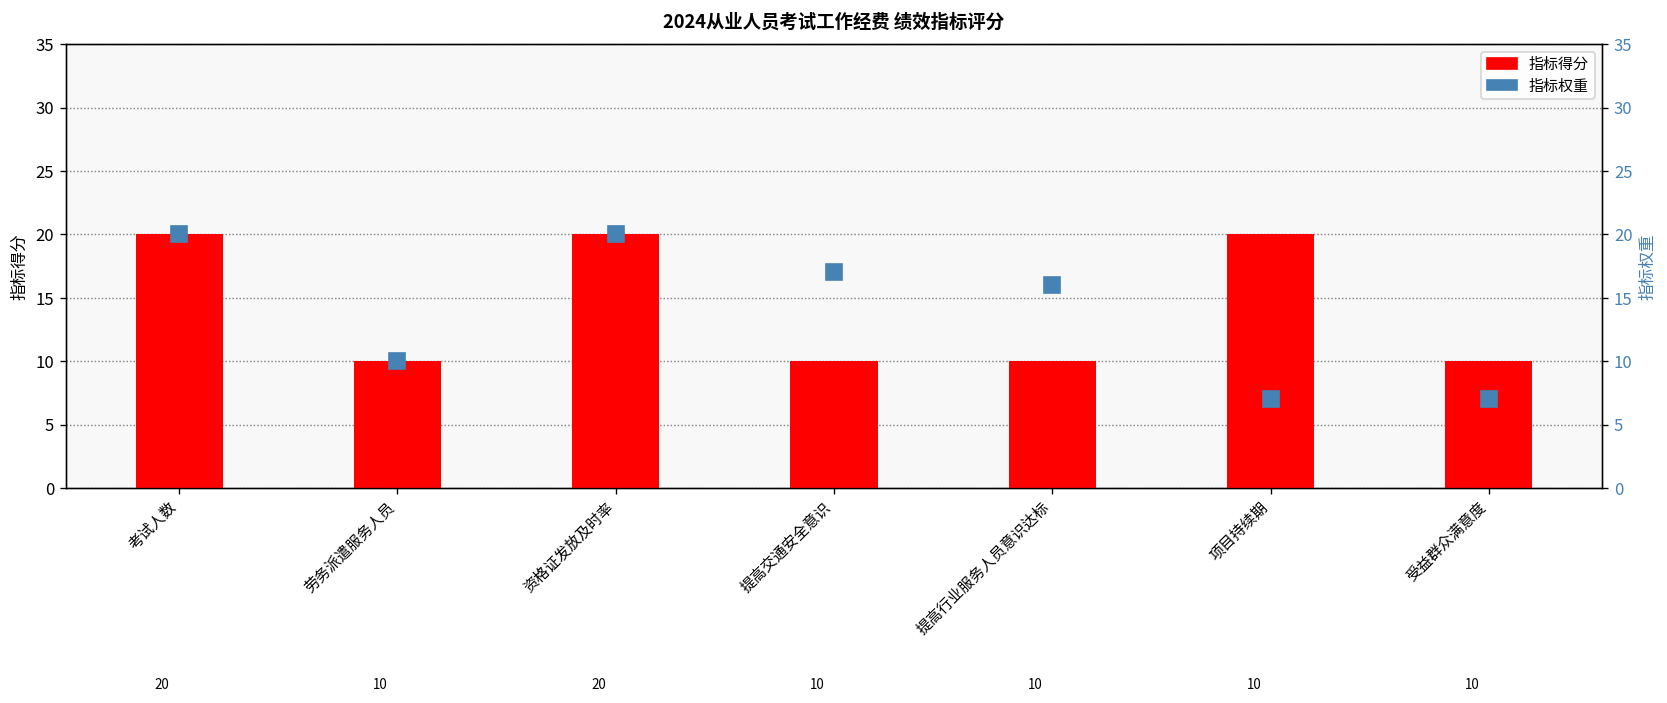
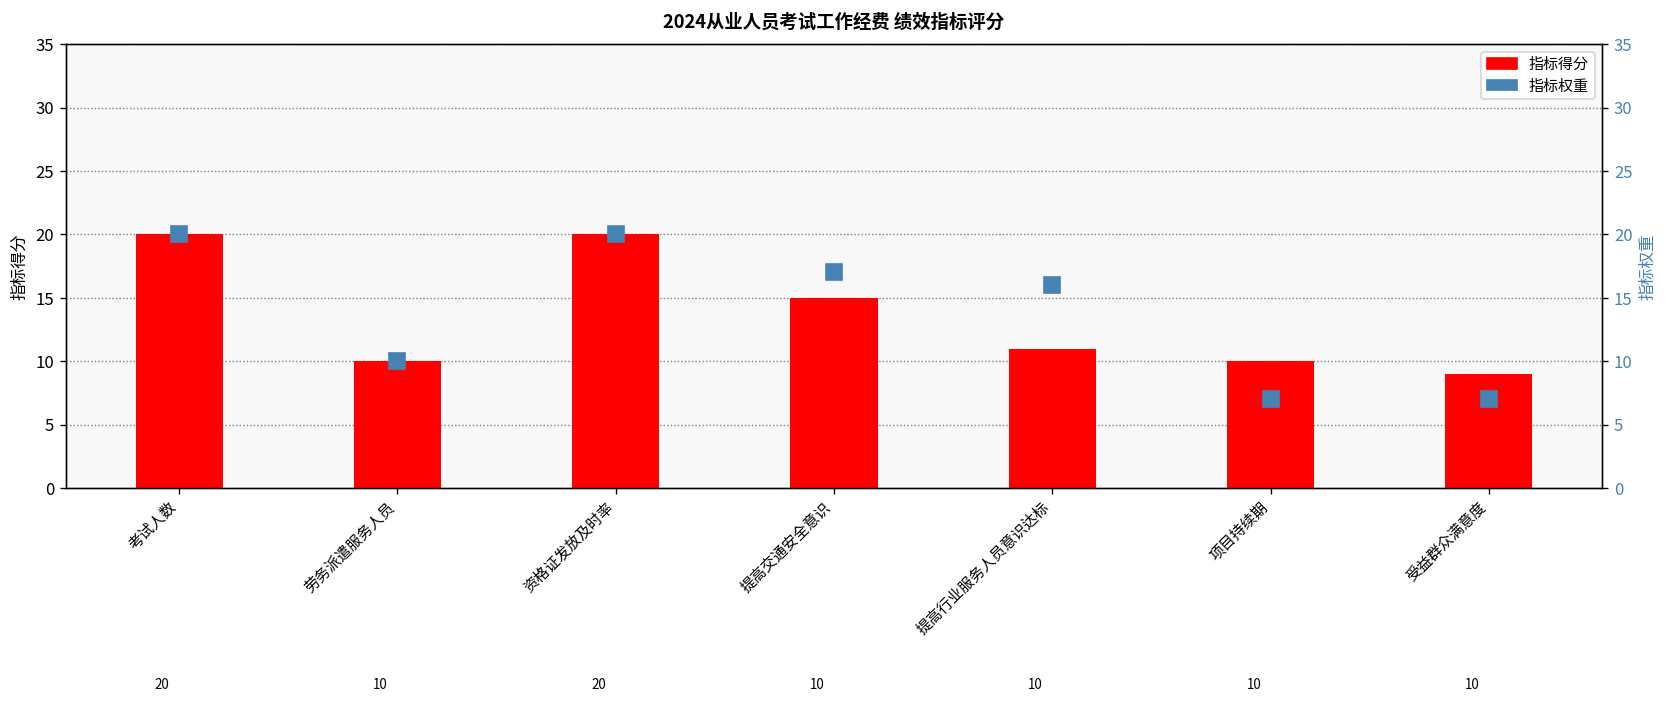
指标得分, 提高交通安全意识: 10 -> 15
指标得分, 提高行业服务人员意识达标: 10 -> 11
指标得分, 项目持续期: 20 -> 10
指标得分, 受益群众满意度: 10 -> 9
